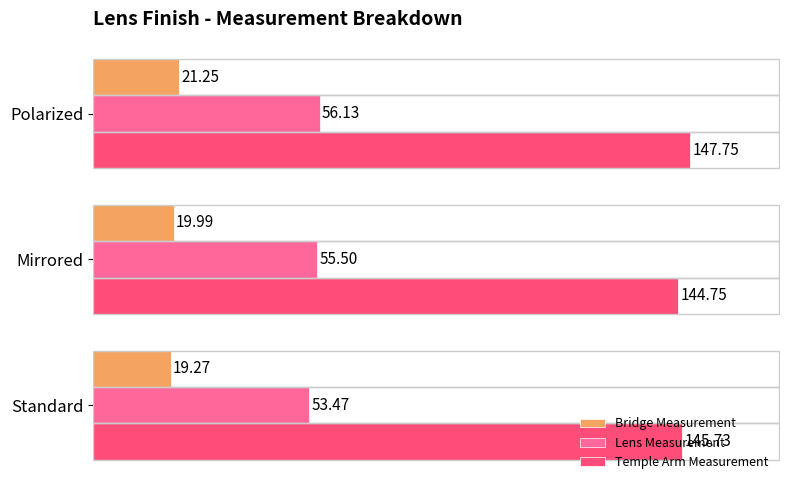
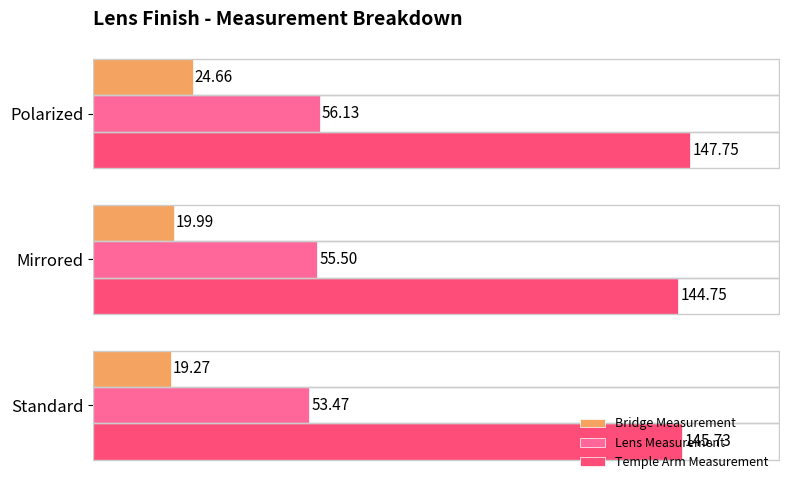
Bridge Measurement, Polarized: 21.25 -> 24.66
